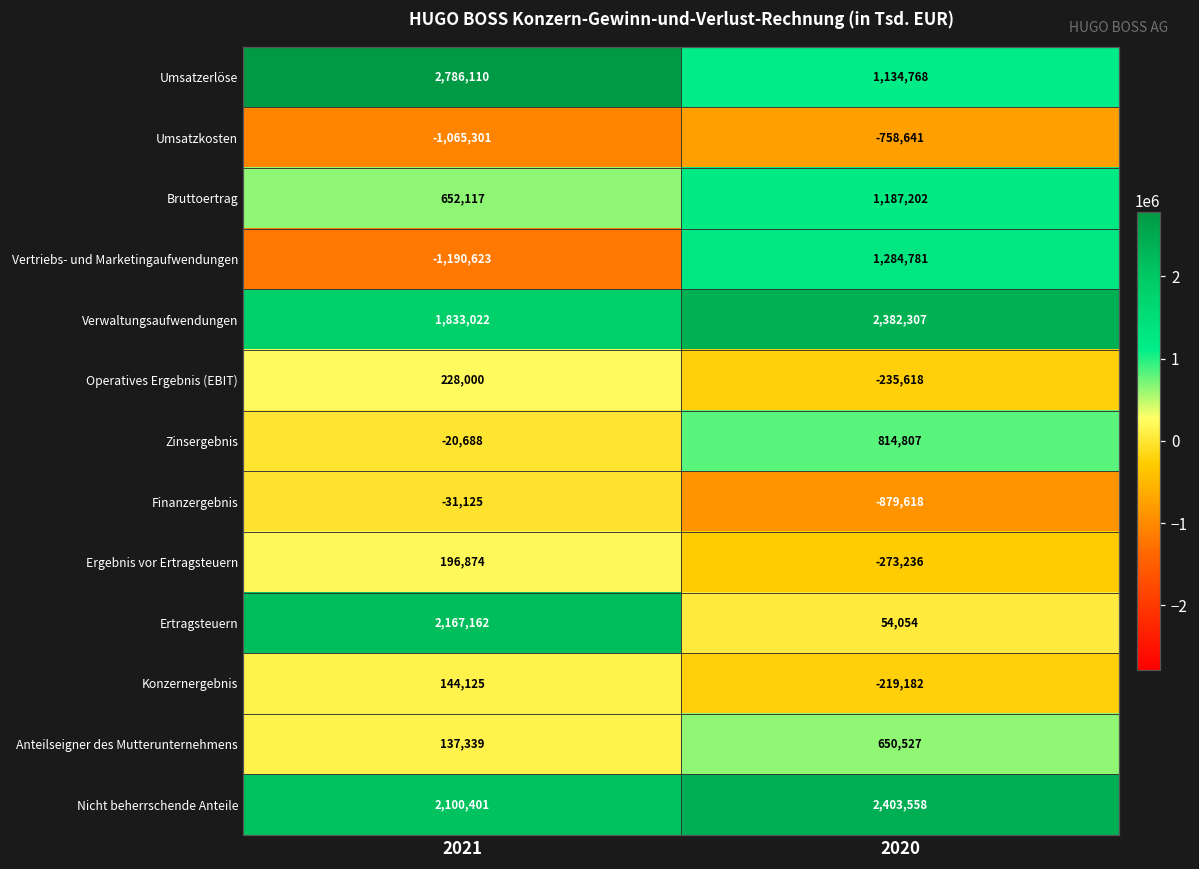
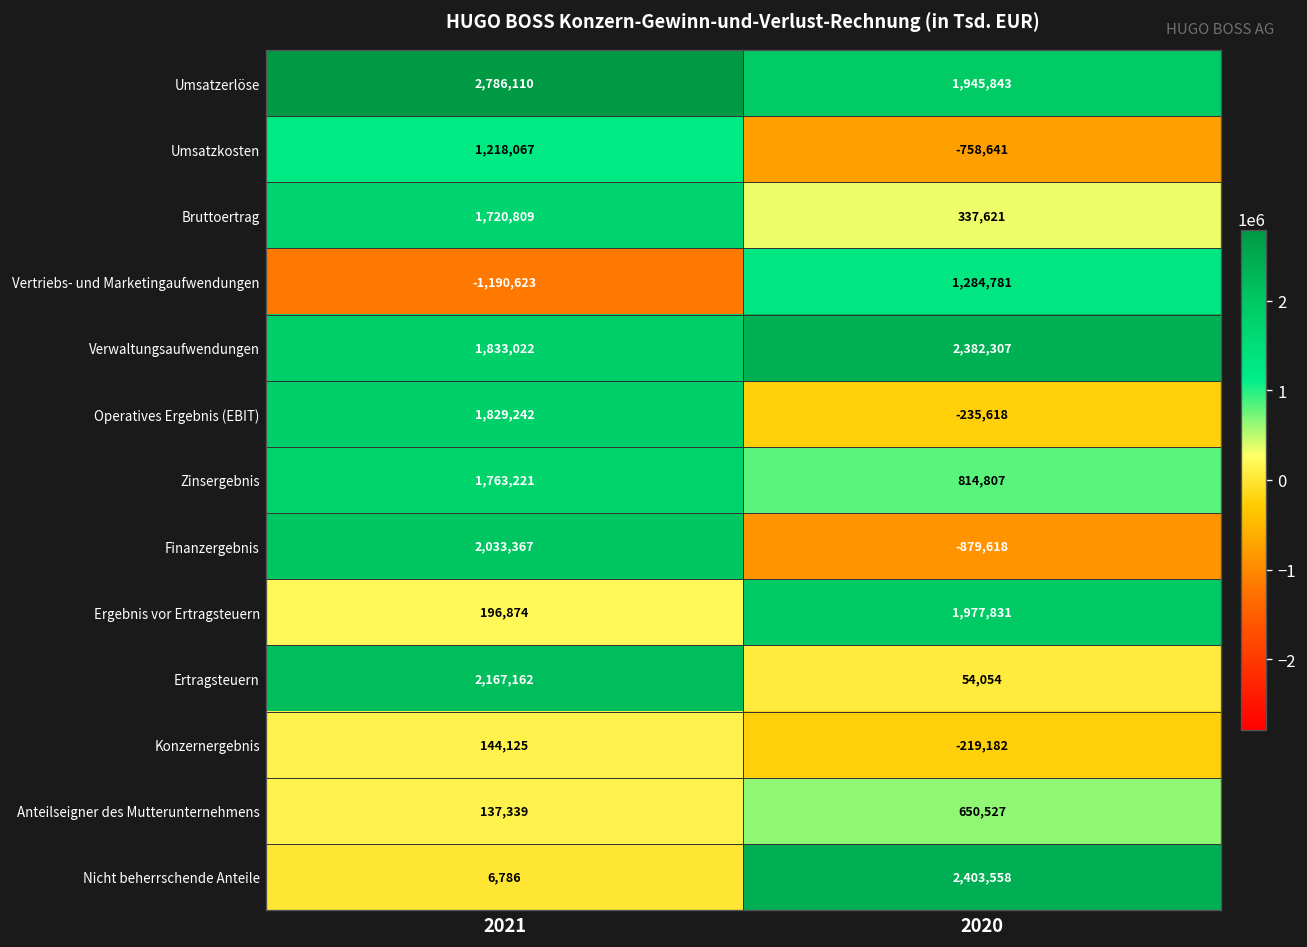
Umsatzerlöse, 2020: 1,134,768 -> 1,945,843
Umsatzkosten, 2021: -1,065,301 -> 1,218,067
Bruttoertrag, 2021: 652,117 -> 1,720,809
Bruttoertrag, 2020: 1,187,202 -> 337,621
Operatives Ergebnis (EBIT), 2021: 228,000 -> 1,829,242
Zinsergebnis, 2021: -20,688 -> 1,763,221
Finanzergebnis, 2021: -31,125 -> 2,033,367
Ergebnis vor Ertragsteuern, 2020: -273,236 -> 1,977,831
Nicht beherrschende Anteile, 2021: 2,100,401 -> 6,786
